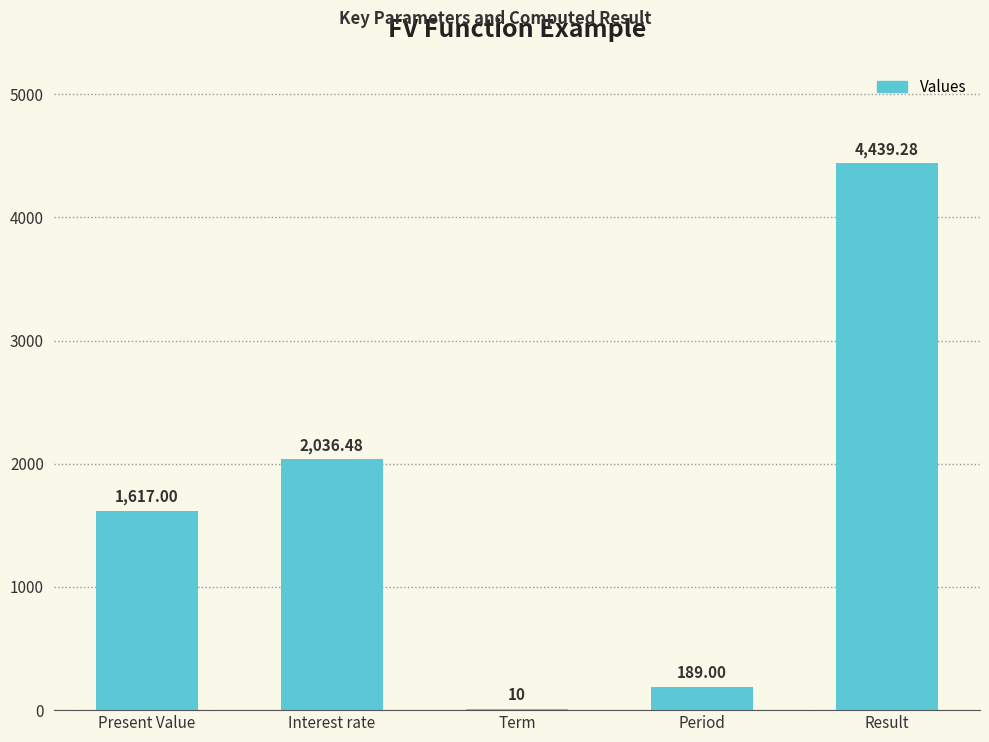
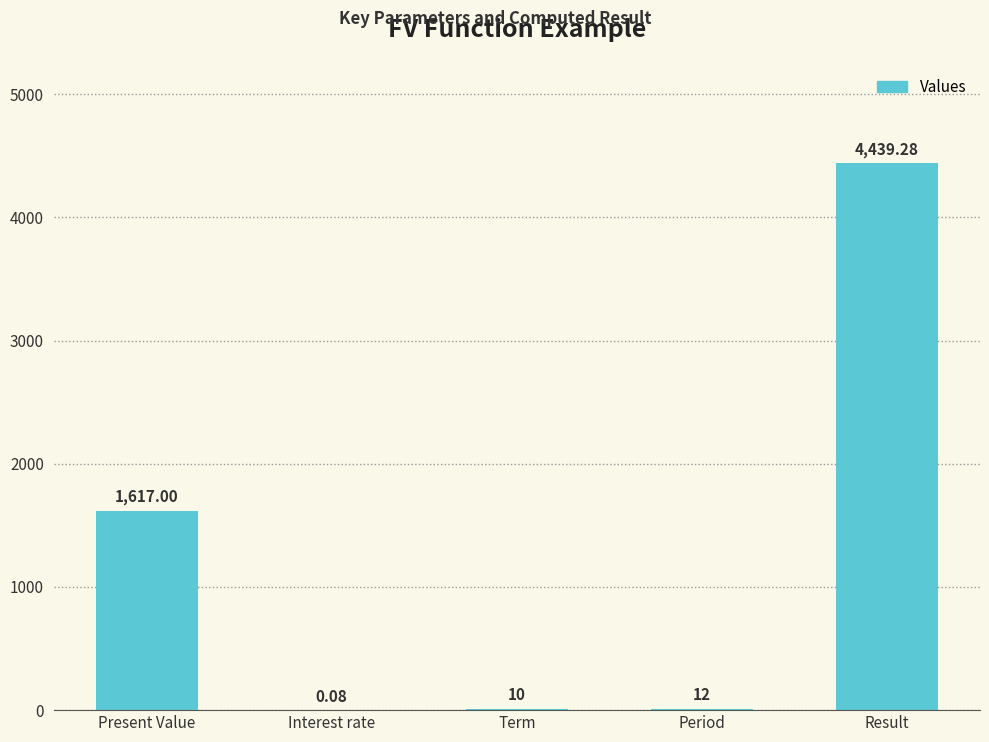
Interest rate: 2,036.48 -> 0.08
Period: 189.00 -> 12
